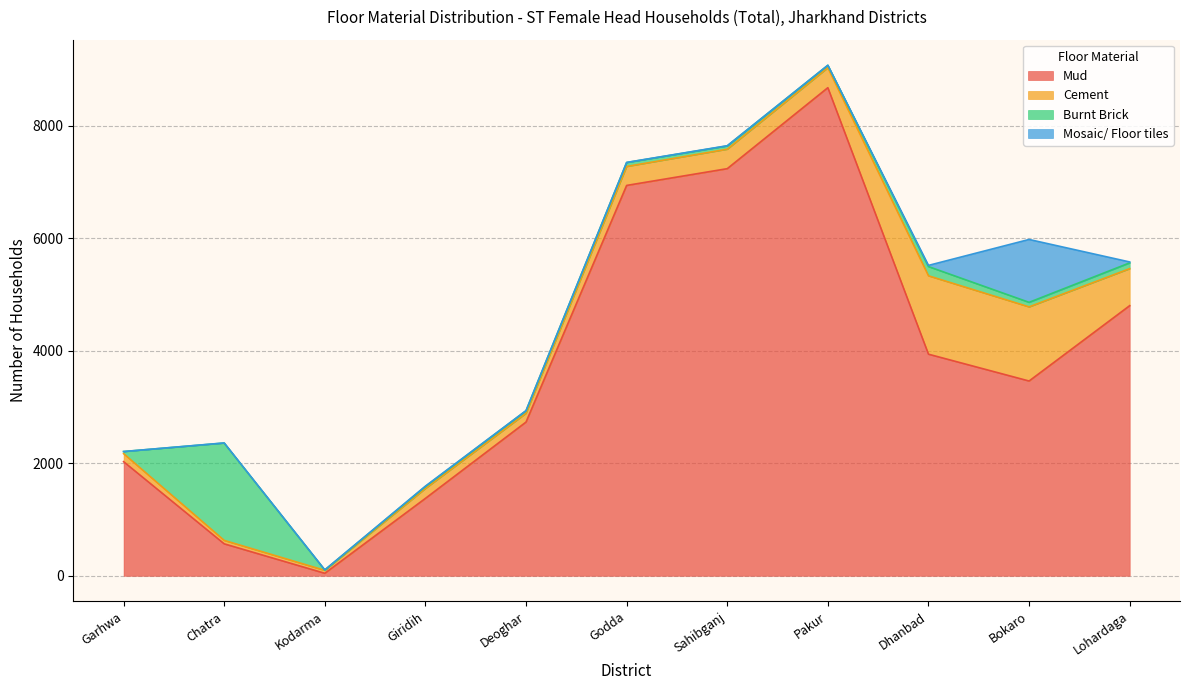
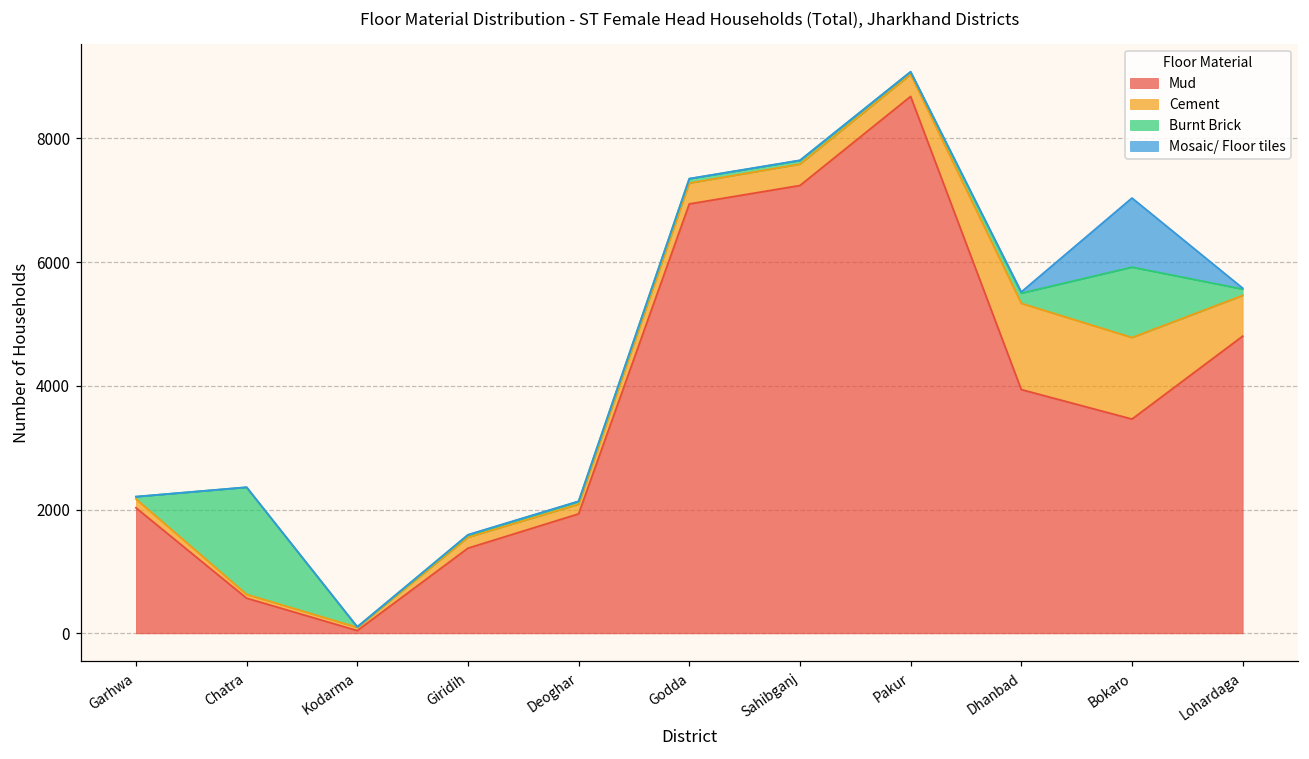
Mud, Deoghar: 2700 -> 1900
Burnt Brick, Bokaro: 100 -> 1100
